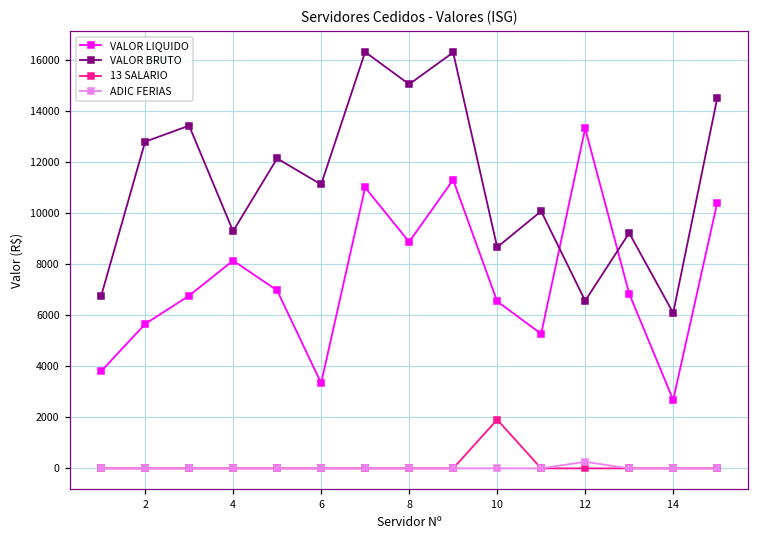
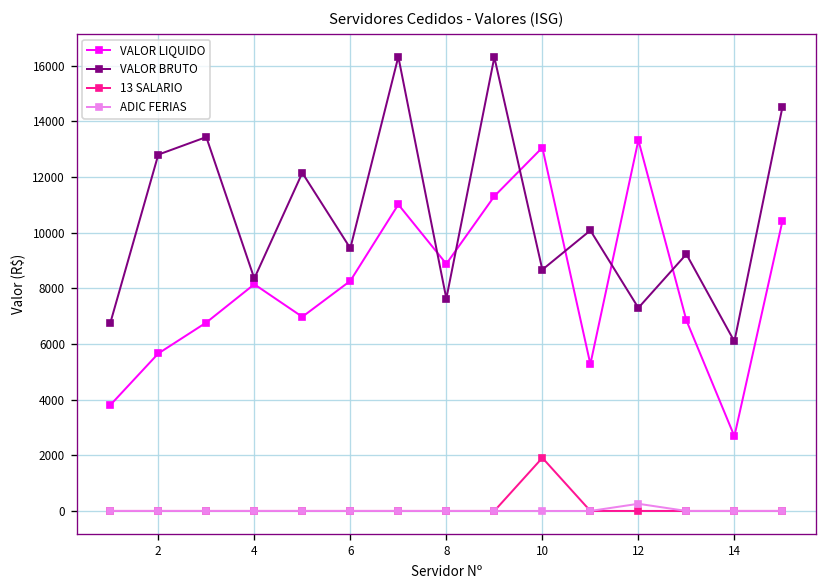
VALOR BRUTO, 4: 9300 -> 8400
VALOR LIQUIDO, 6: 3300 -> 8300
VALOR BRUTO, 6: 11100 -> 9400
VALOR BRUTO, 8: 15100 -> 7600
VALOR LIQUIDO, 10: 6500 -> 13100
VALOR BRUTO, 12: 6600 -> 7300
